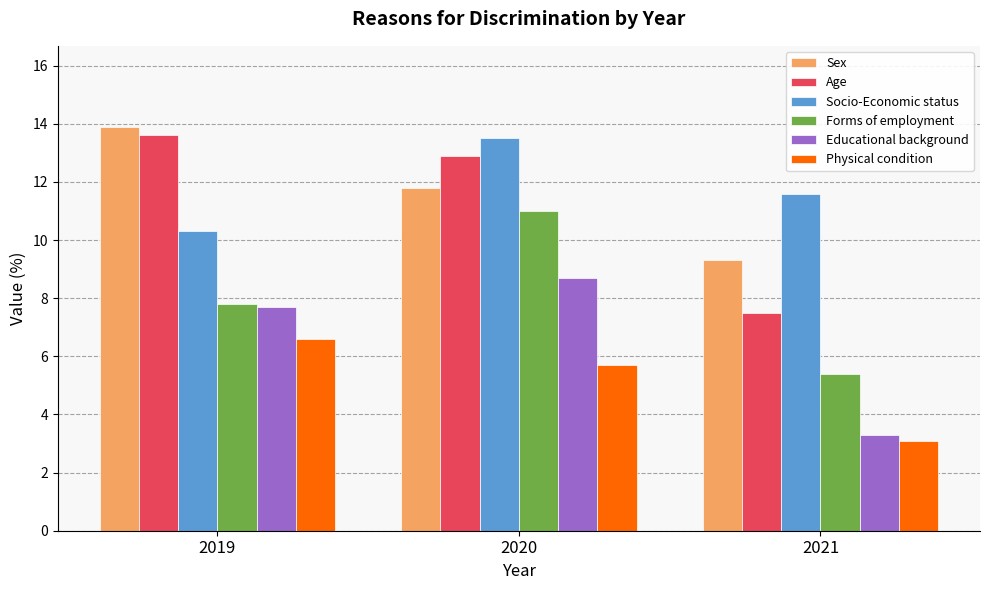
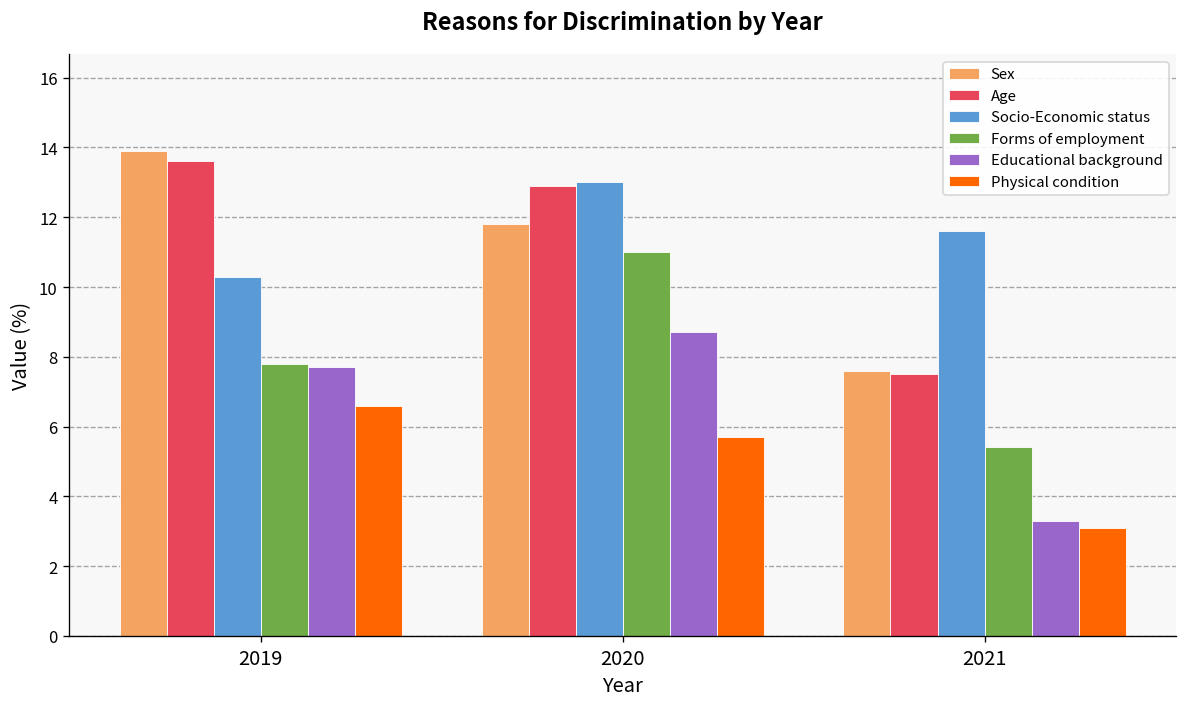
Socio-Economic status, 2020: 13.5 -> 13.0
Sex, 2021: 9.3 -> 7.6
